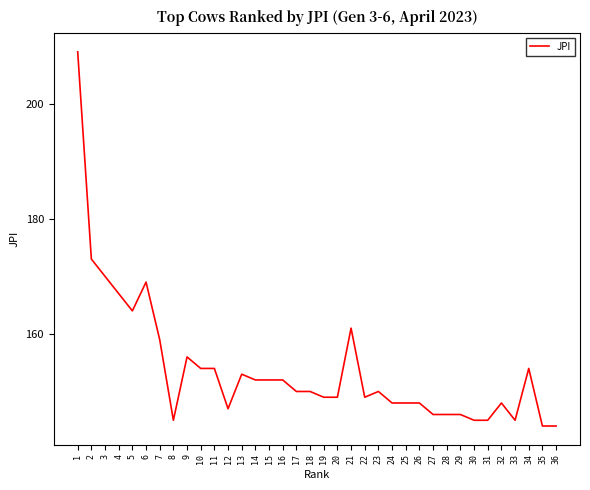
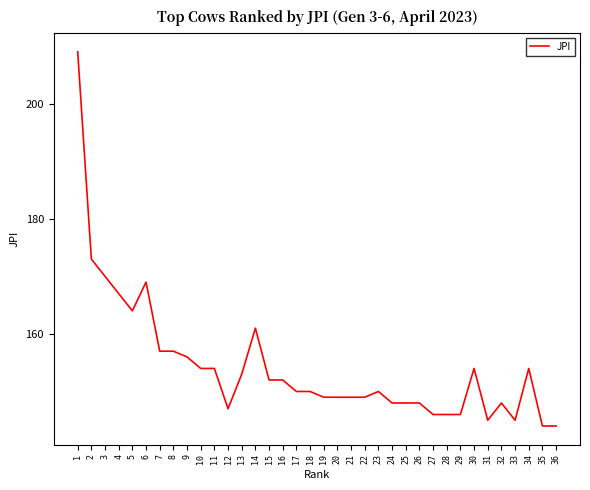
7: 159 -> 157
8: 145 -> 157
14: 152 -> 161
21: 161 -> 149
30: 145 -> 154
